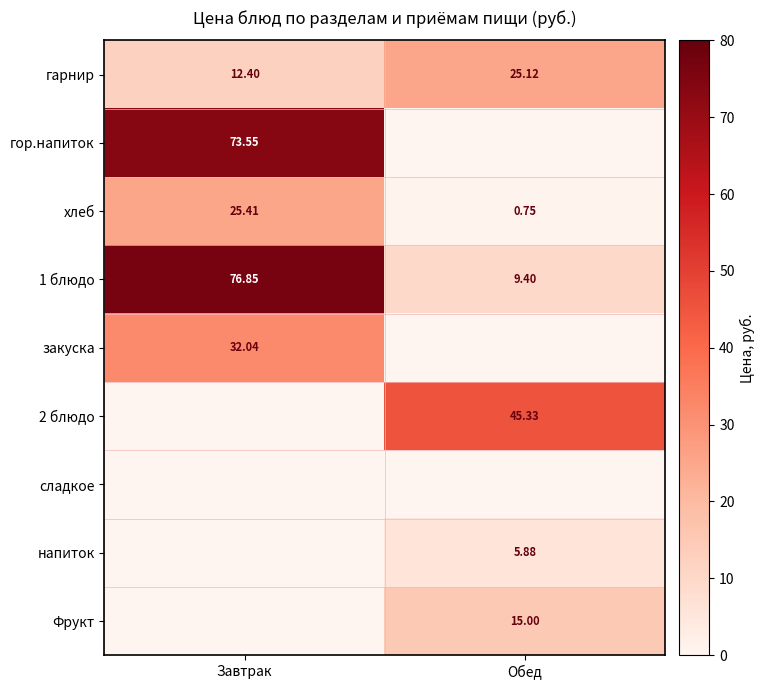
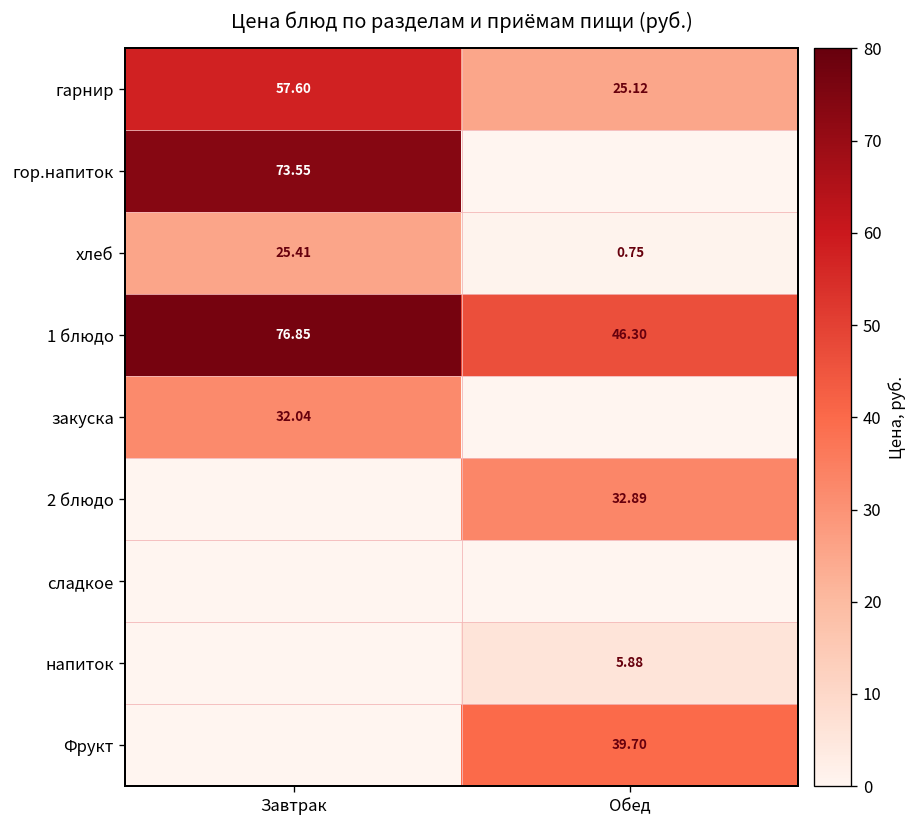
гарнир, Завтрак: 12.40 -> 57.60
1 блюдо, Обед: 9.40 -> 46.30
2 блюдо, Обед: 45.33 -> 32.89
Фрукт, Обед: 15.00 -> 39.70
